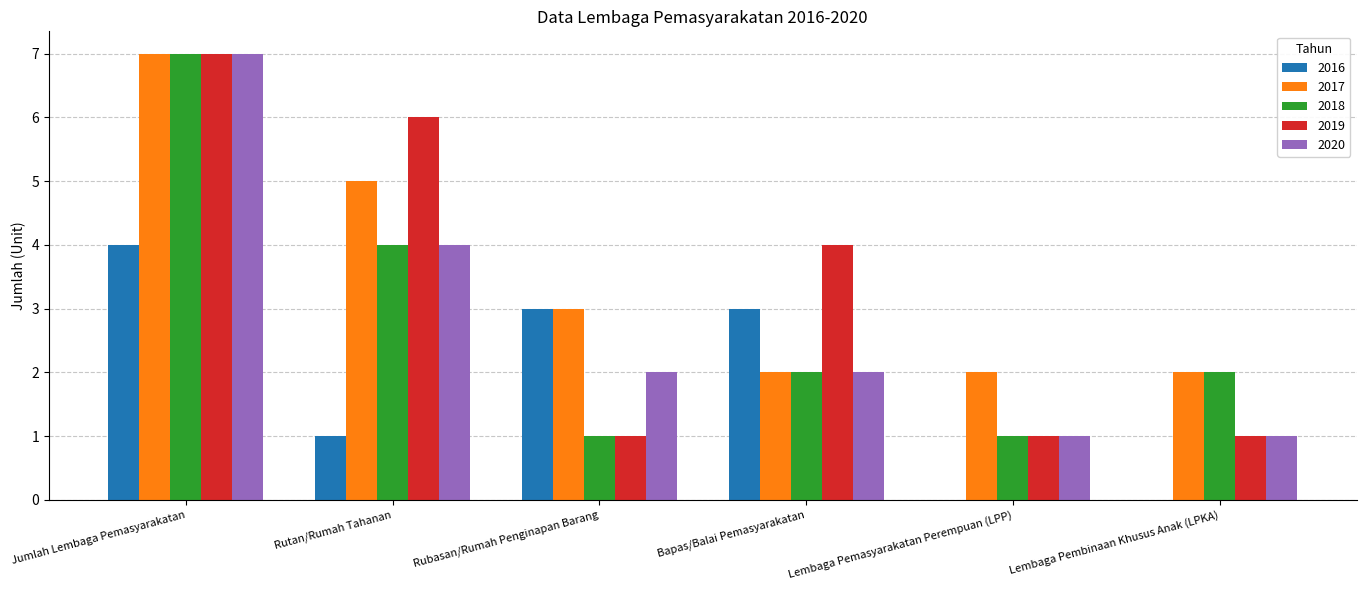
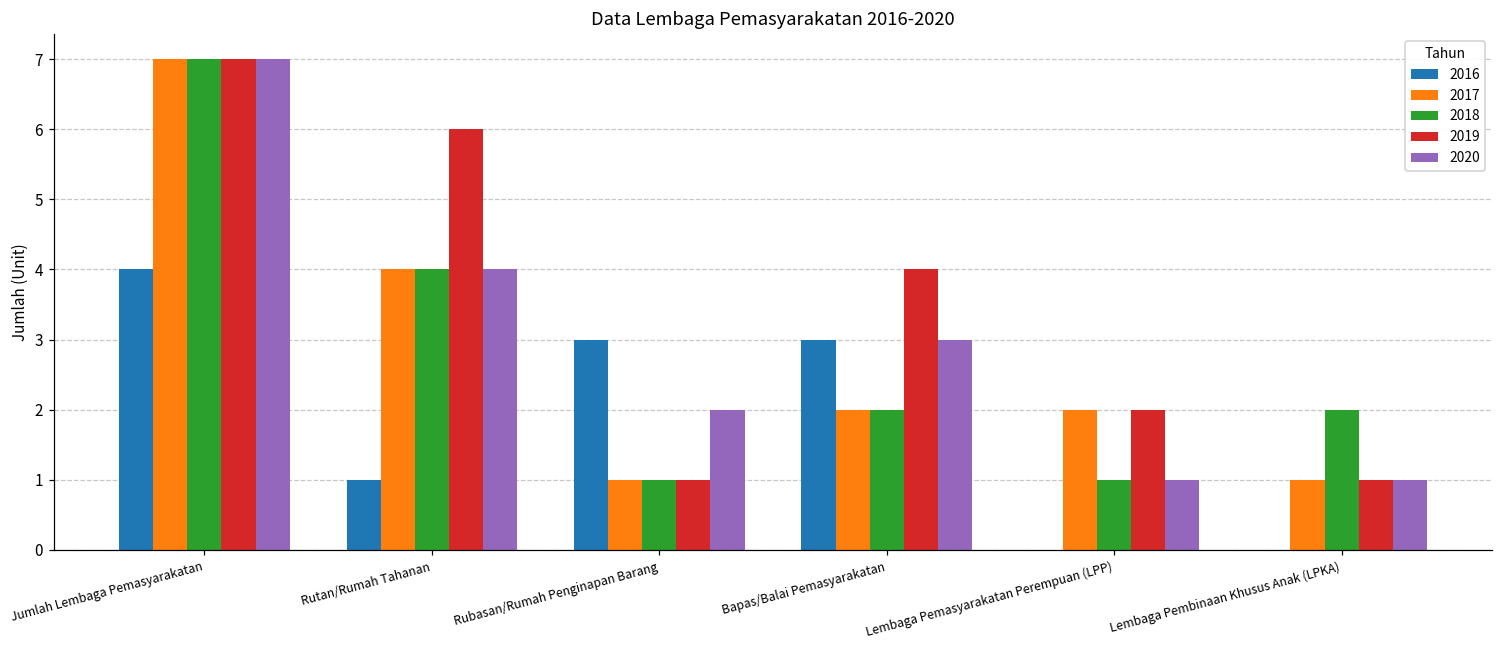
2017, Rutan/Rumah Tahanan: 5 -> 4
2017, Rubasan/Rumah Penginapan Barang: 3 -> 1
2020, Bapas/Balai Pemasyarakatan: 2 -> 3
2019, Lembaga Pemasyarakatan Perempuan (LPP): 1 -> 2
2017, Lembaga Pembinaan Khusus Anak (LPKA): 2 -> 1
